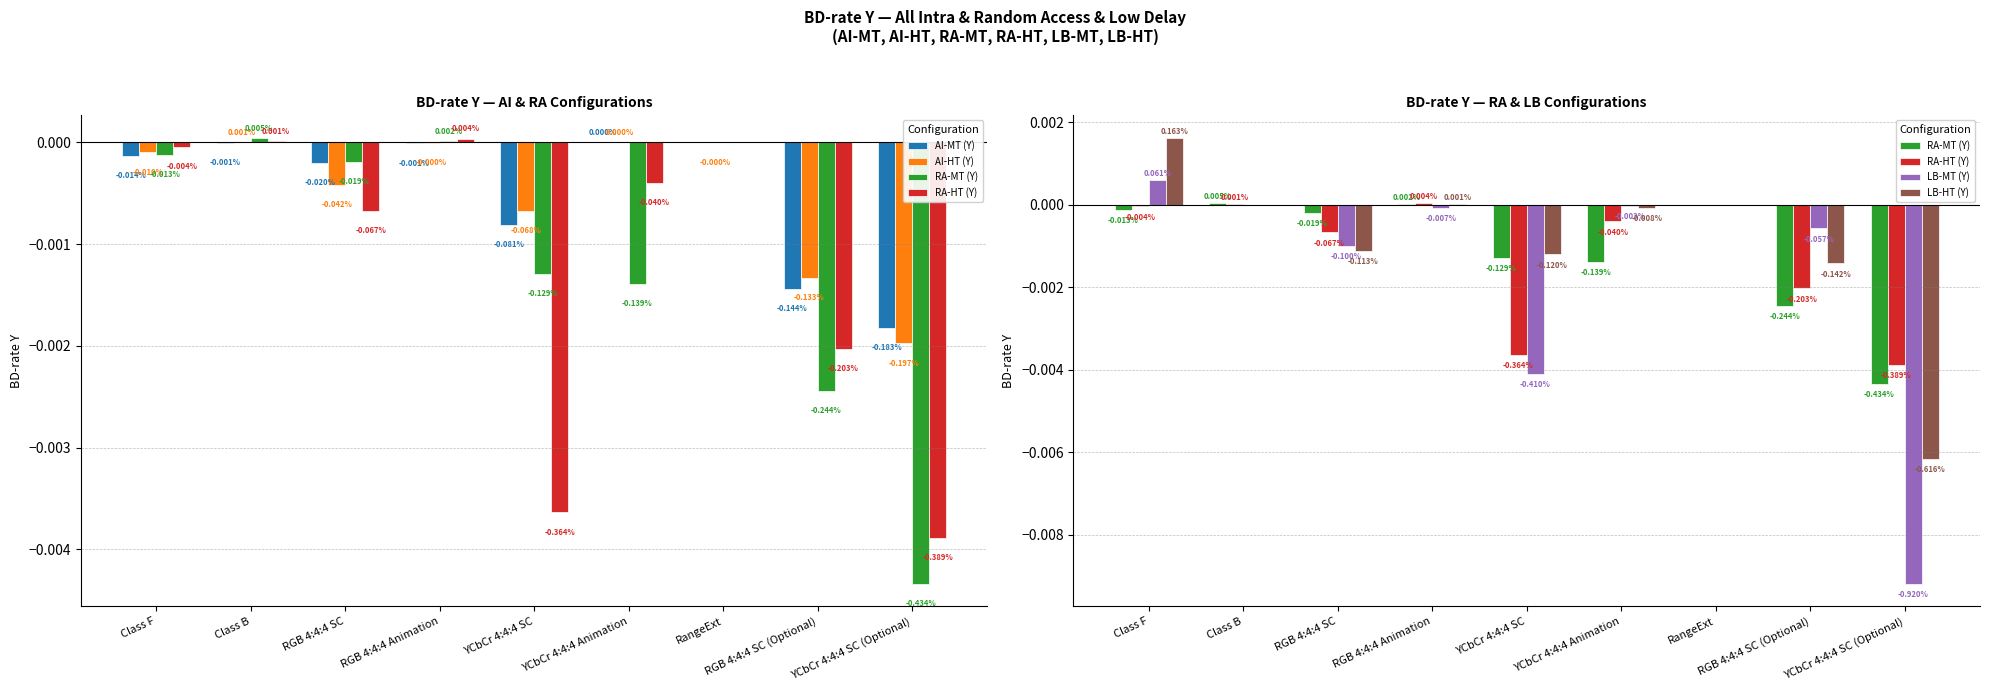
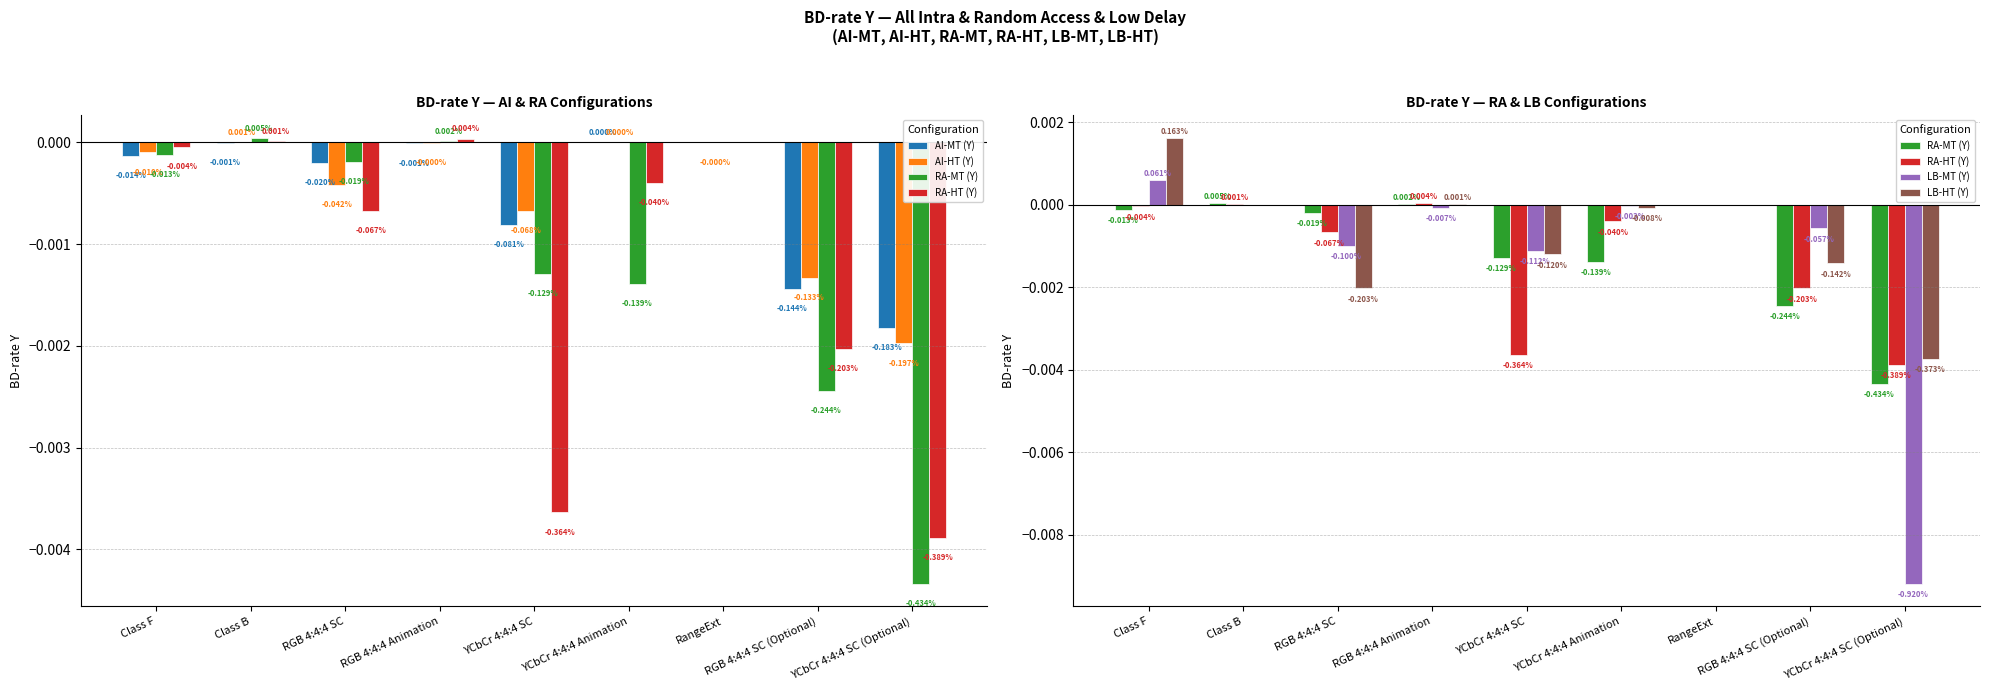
BD-rate Y — RA & LB Configurations, LB-HT (Y), RGB 4:4:4 SC: -0.113% -> -0.203%
BD-rate Y — RA & LB Configurations, LB-MT (Y), YCbCr 4:4:4 SC: -0.410% -> -0.112%
BD-rate Y — RA & LB Configurations, LB-HT (Y), YCbCr 4:4:4 SC (Optional): -0.616% -> -0.373%
